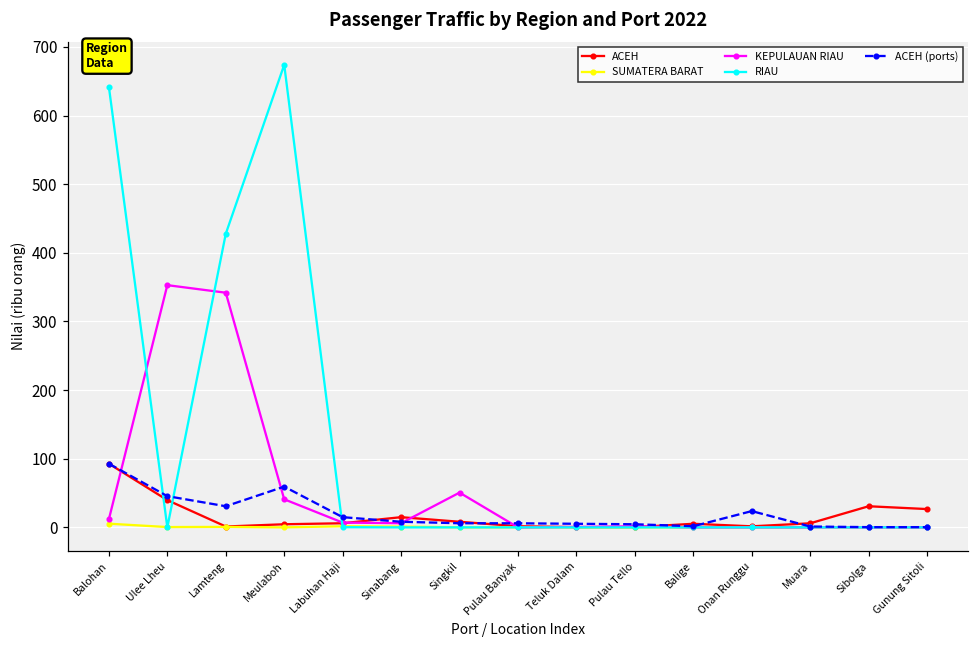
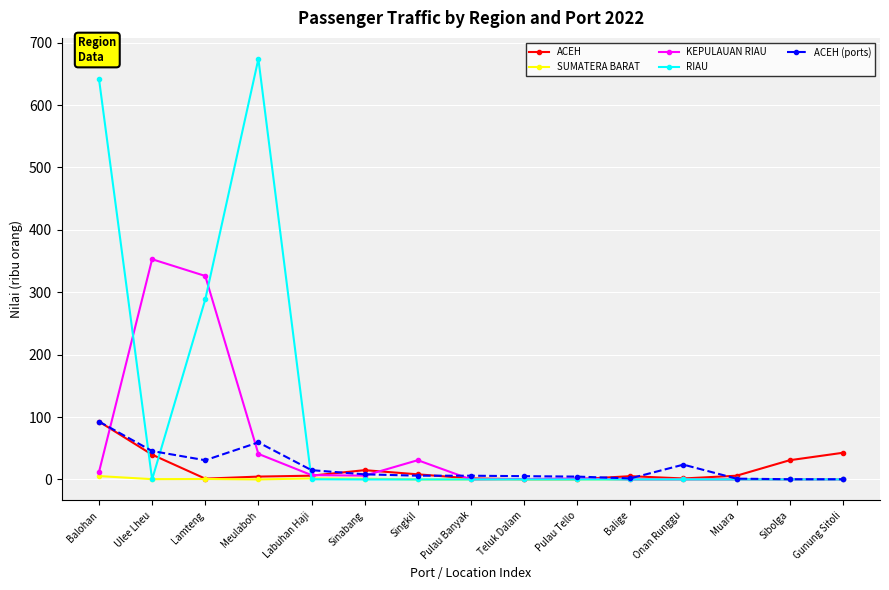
KEPULAUAN RIAU, Lamteng: 340 -> 330
RIAU, Lamteng: 430 -> 290
KEPULAUAN RIAU, Singkil: 50 -> 30
ACEH, Gunung Sitoli: 30 -> 40
